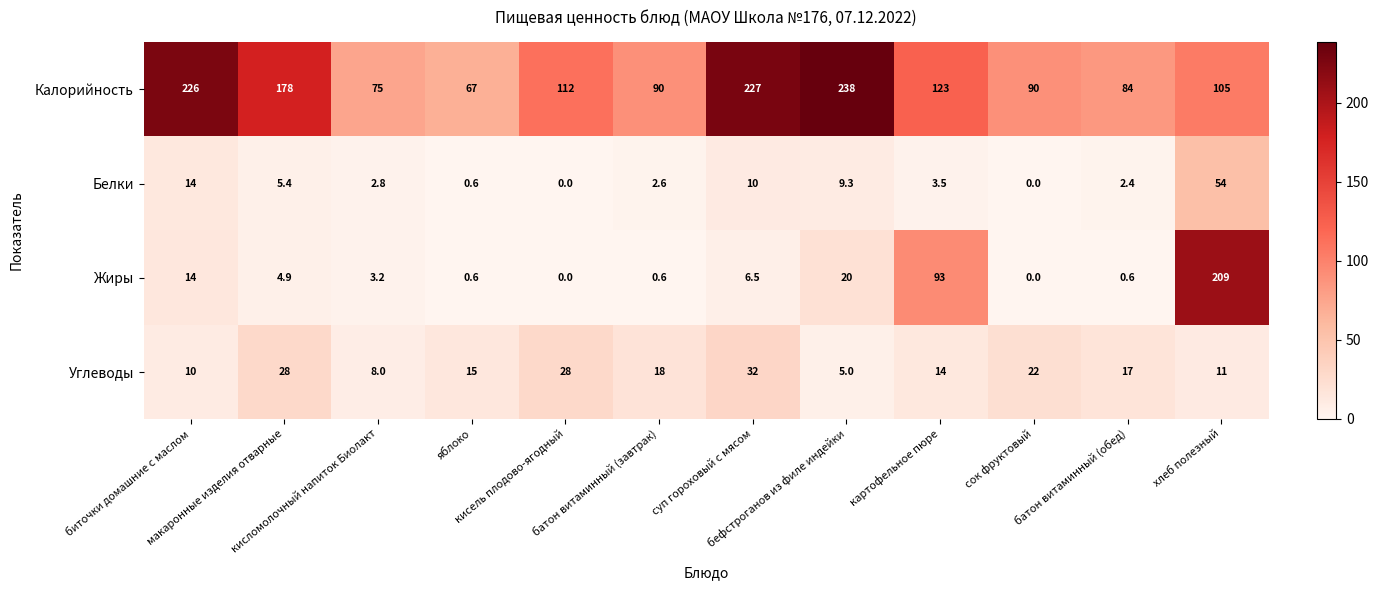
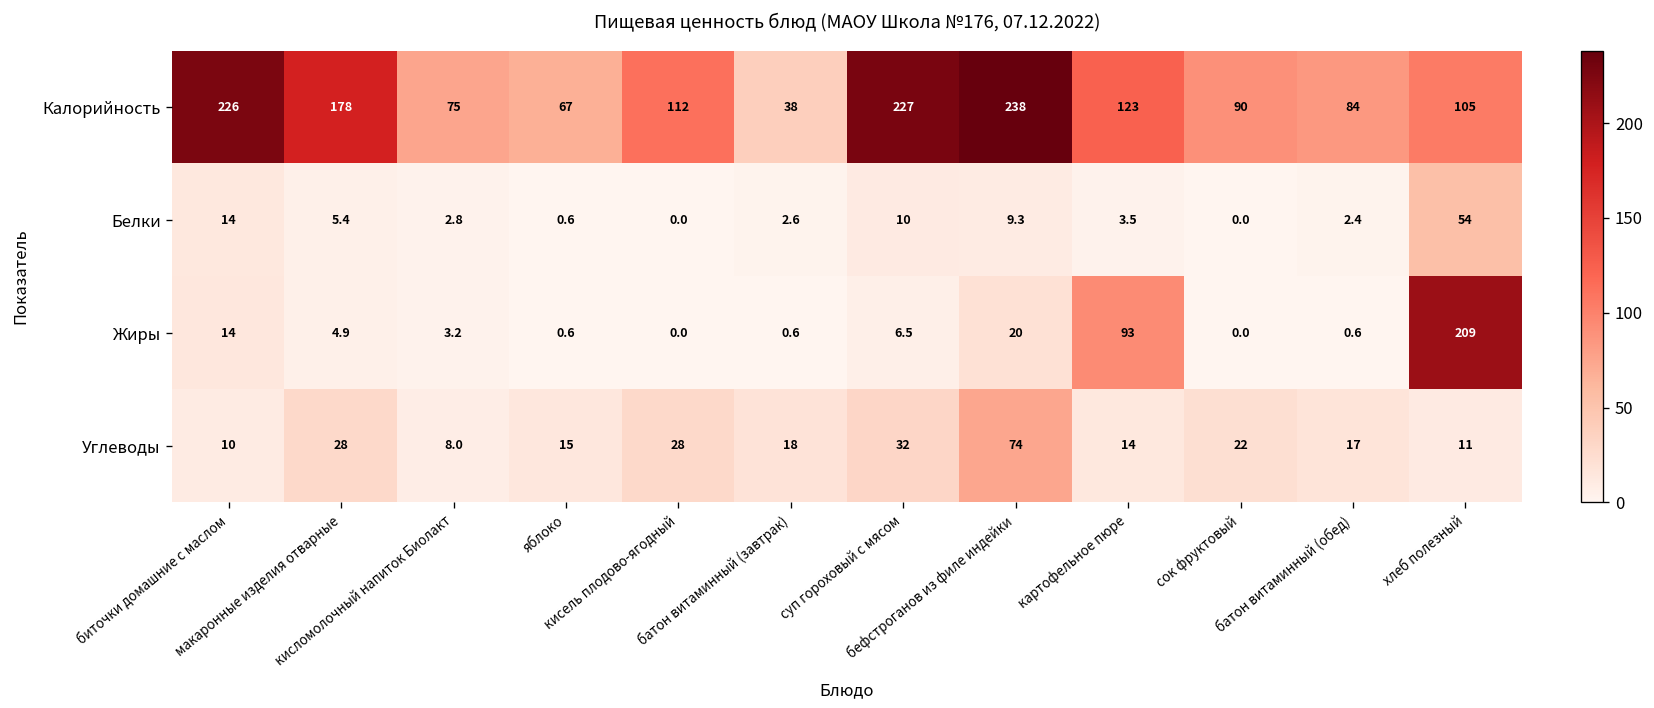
Калорийность, батон витаминный (завтрак): 90 -> 38
Углеводы, бефстроганов из филе индейки: 5.0 -> 74
